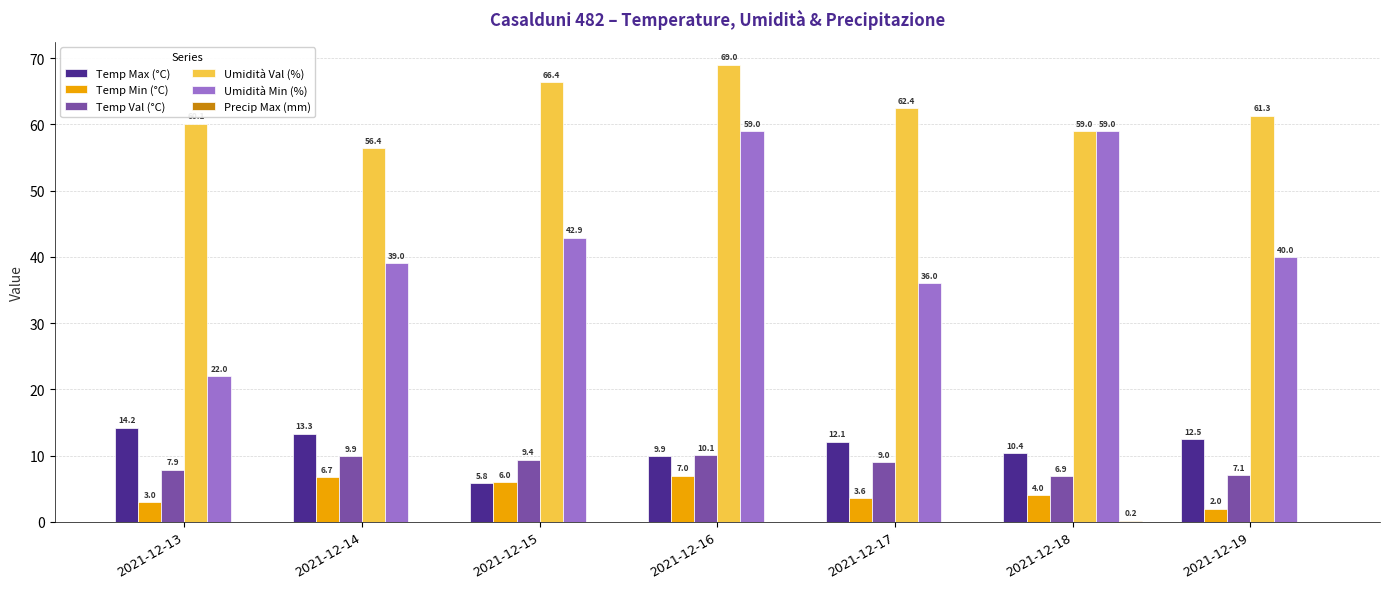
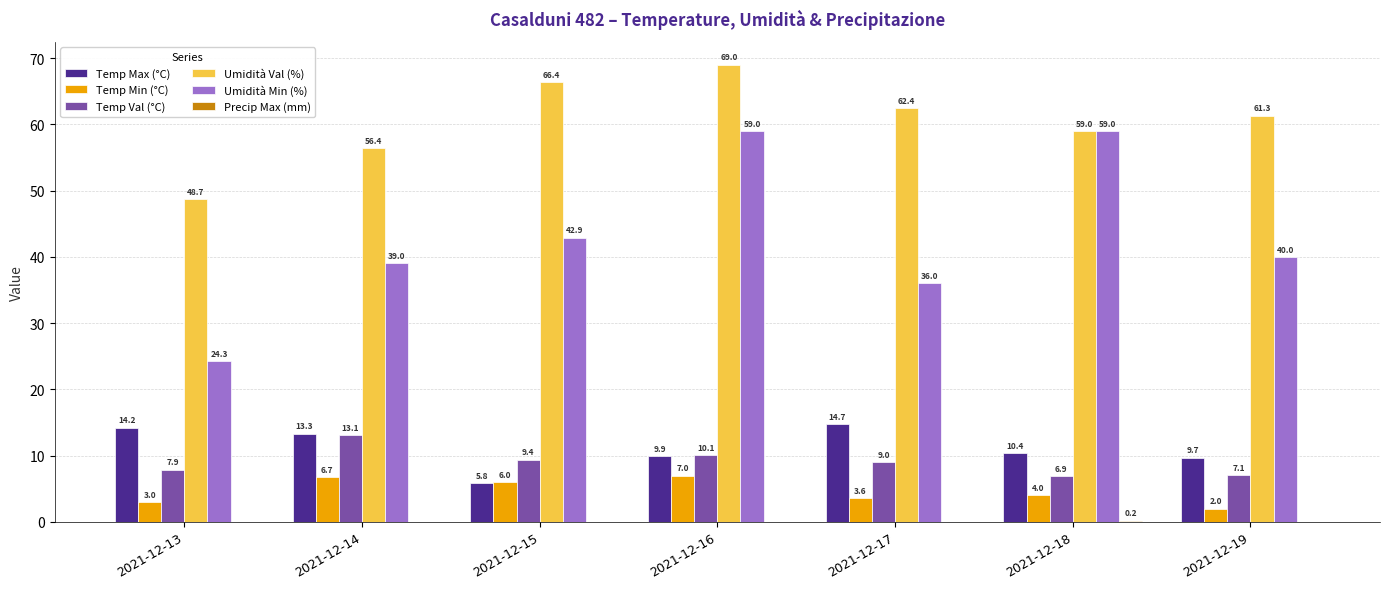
Umidità Val (%), 2021-12-13: 60 -> 49
Umidità Min (%), 2021-12-13: 22.0 -> 24.3
Temp Val (°C), 2021-12-14: 9.9 -> 13.1
Temp Max (°C), 2021-12-17: 12.1 -> 14.7
Temp Max (°C), 2021-12-19: 12.5 -> 9.7
